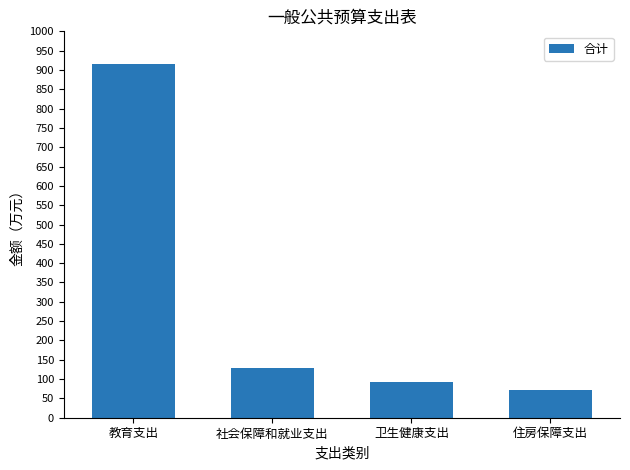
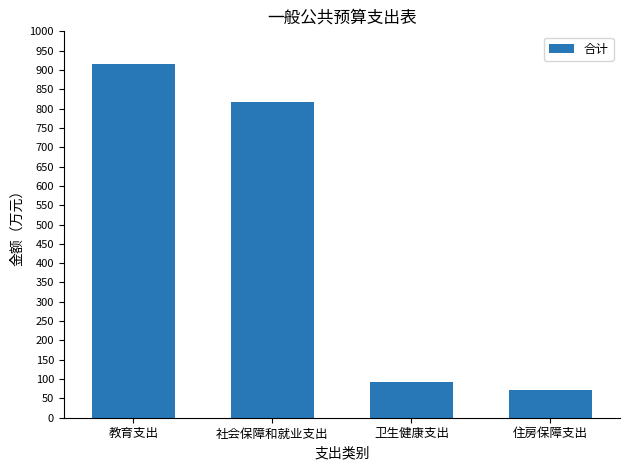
社会保障和就业支出: 130 -> 820
